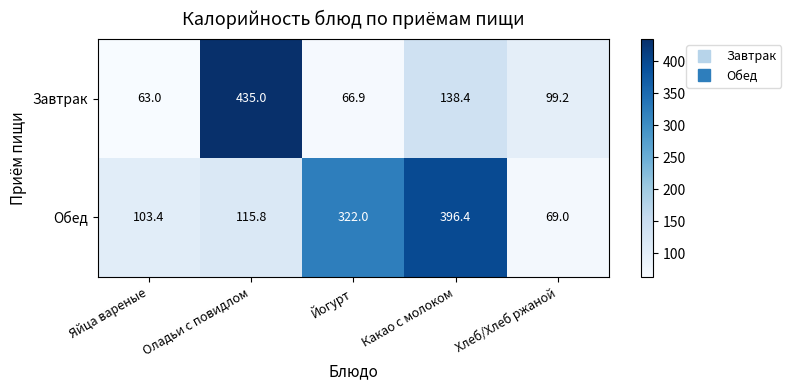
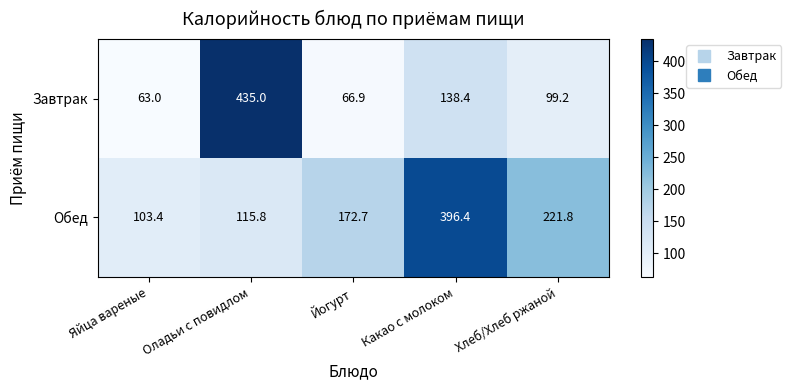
Обед, Йогурт: 322.0 -> 172.7
Обед, Хлеб/Хлеб ржаной: 69.0 -> 221.8
